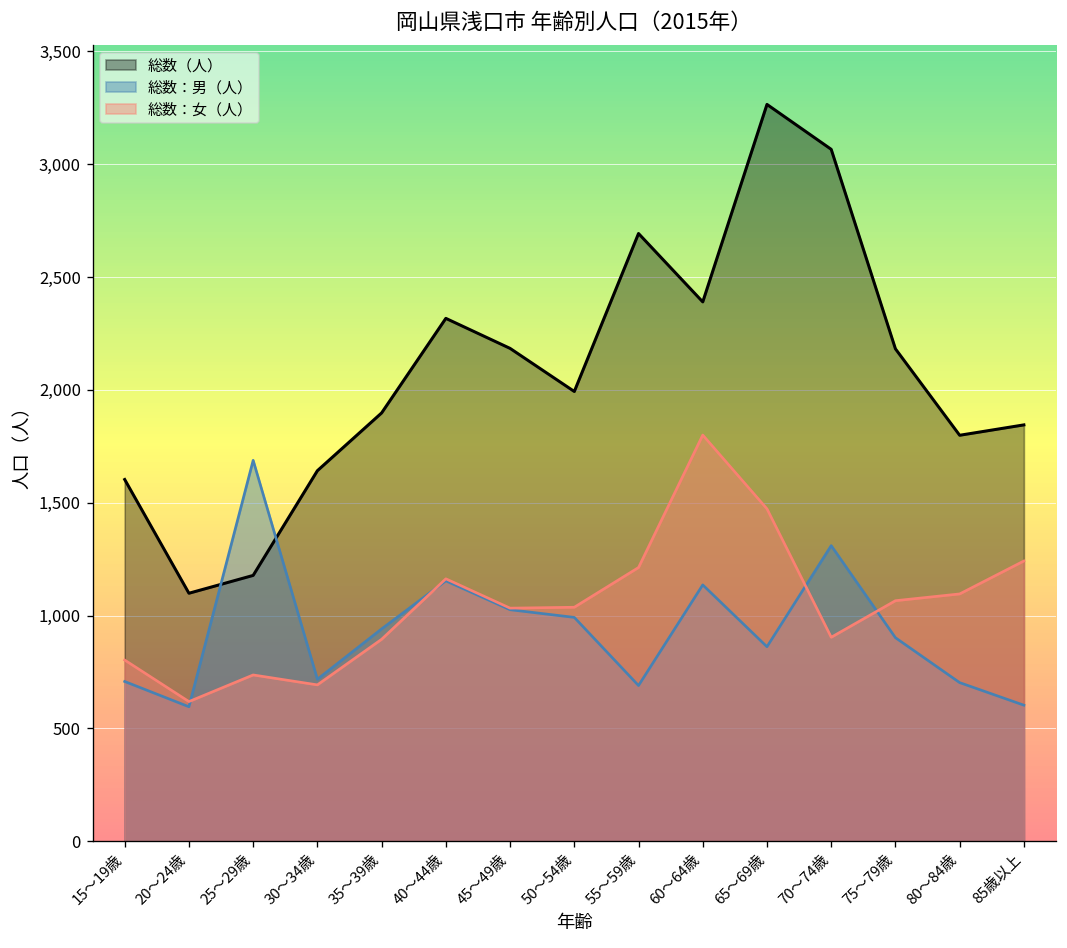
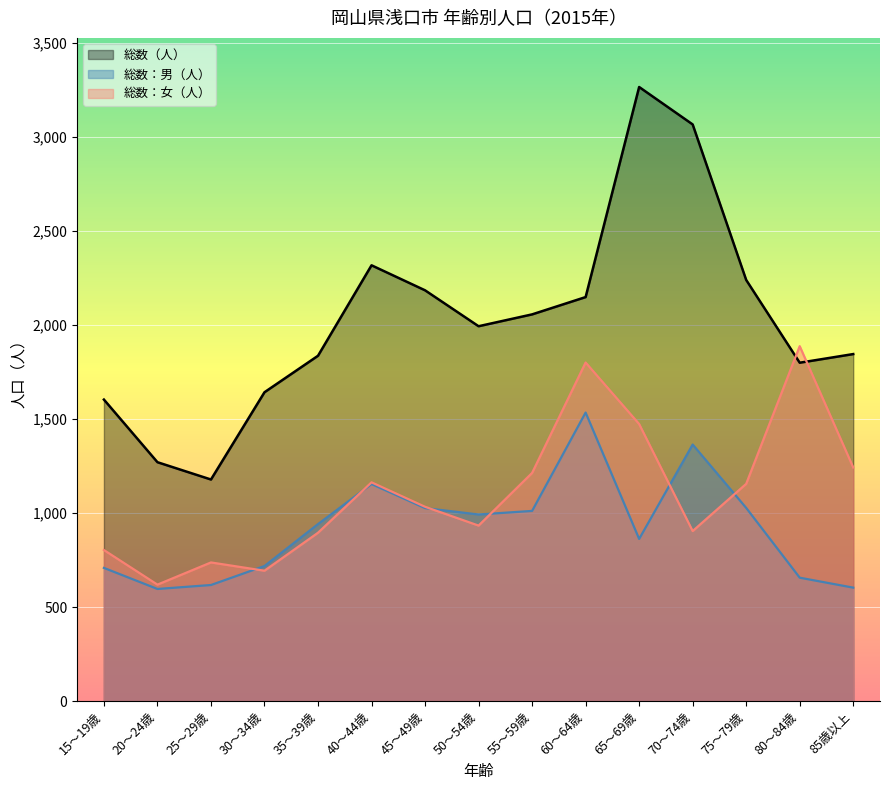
総数（人）, 20～24歳: 1,100 -> 1,270
総数：男（人）, 25～29歳: 1,690 -> 620
総数（人）, 35～39歳: 1,900 -> 1,840
総数：女（人）, 50～54歳: 1,040 -> 930
総数（人）, 55～59歳: 2,690 -> 2,060
総数：男（人）, 55～59歳: 690 -> 1,010
総数（人）, 60～64歳: 2,390 -> 2,150
総数：男（人）, 60～64歳: 1,140 -> 1,530
総数：男（人）, 70～74歳: 1,310 -> 1,360
総数（人）, 75～79歳: 2,180 -> 2,240
総数：男（人）, 75～79歳: 900 -> 1,030
総数：女（人）, 75～79歳: 1,070 -> 1,160
総数：男（人）, 80～84歳: 700 -> 660
総数：女（人）, 80～84歳: 1,100 -> 1,890
